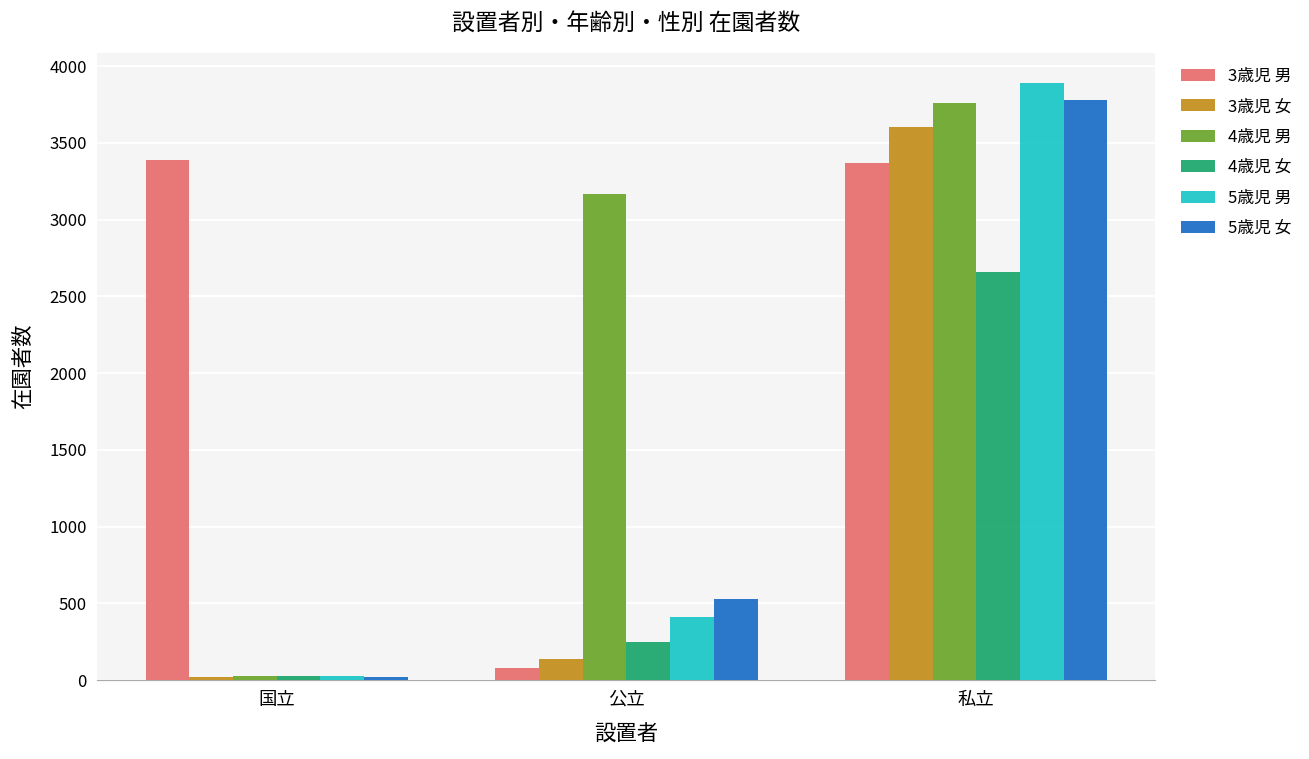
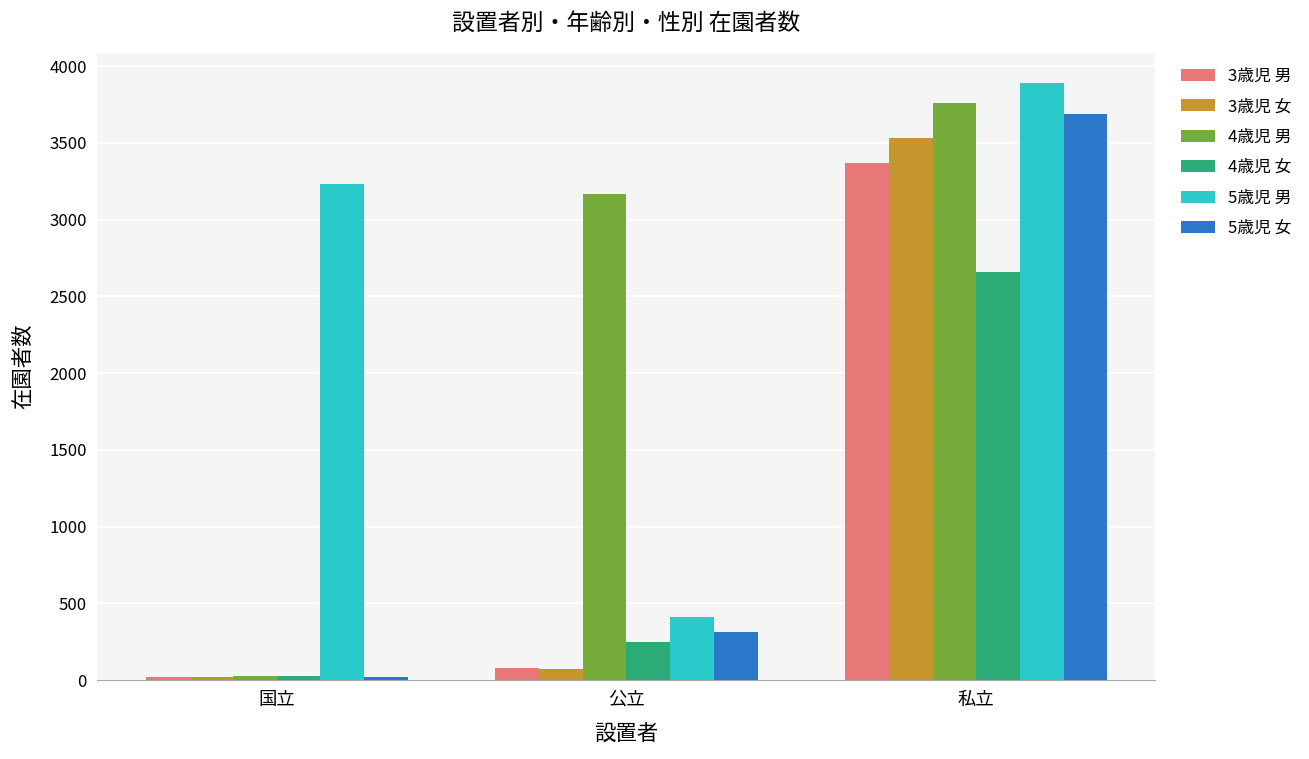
3歳児 男, 国立: 3390 -> 20
5歳児 男, 国立: 30 -> 3230
3歳児 女, 公立: 140 -> 80
5歳児 女, 公立: 530 -> 310
3歳児 女, 私立: 3600 -> 3530
5歳児 女, 私立: 3780 -> 3690
